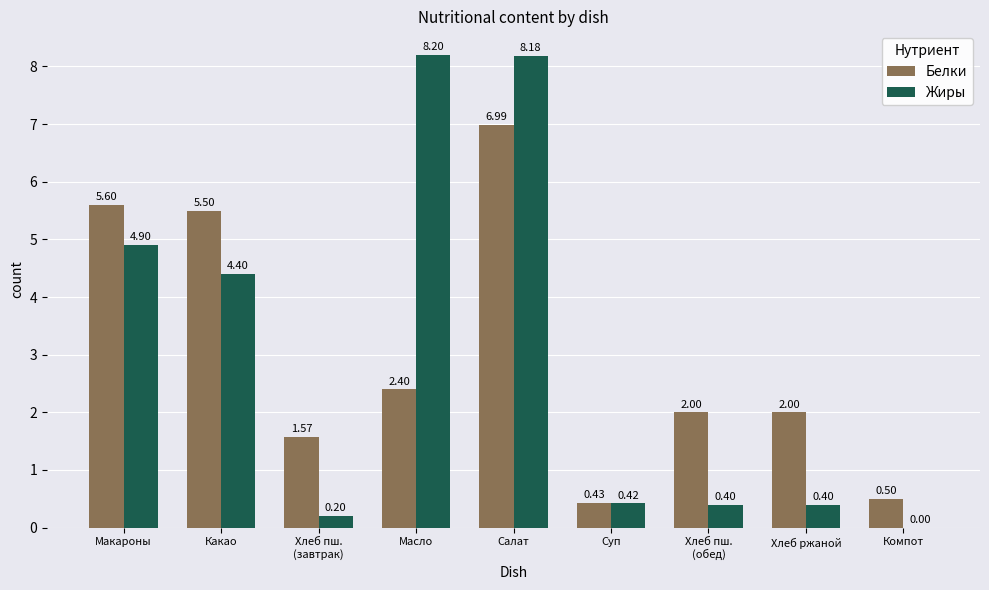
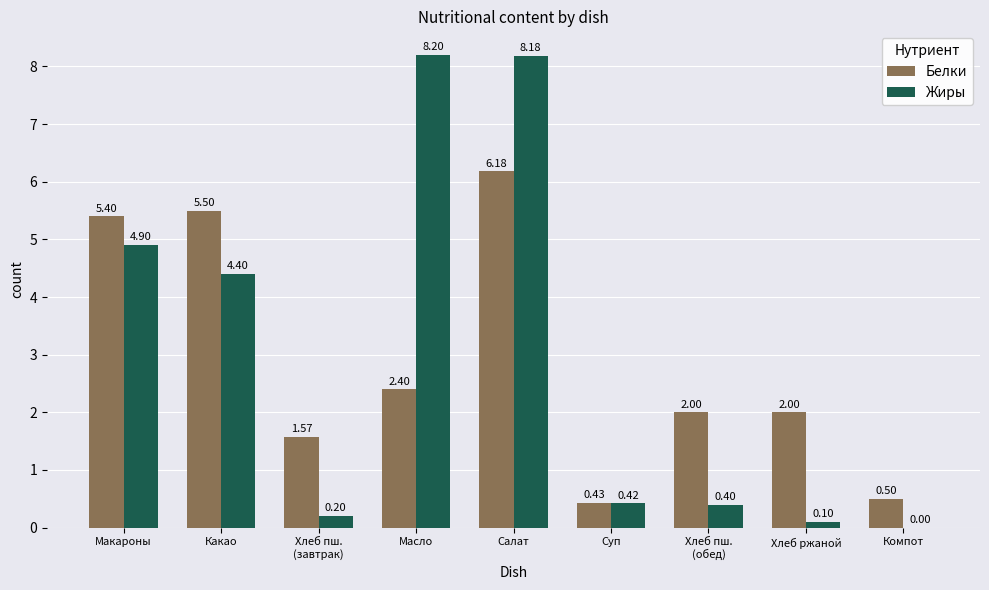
Белки, Макароны: 5.60 -> 5.40
Белки, Салат: 6.99 -> 6.18
Жиры, Хлеб ржаной: 0.40 -> 0.10
